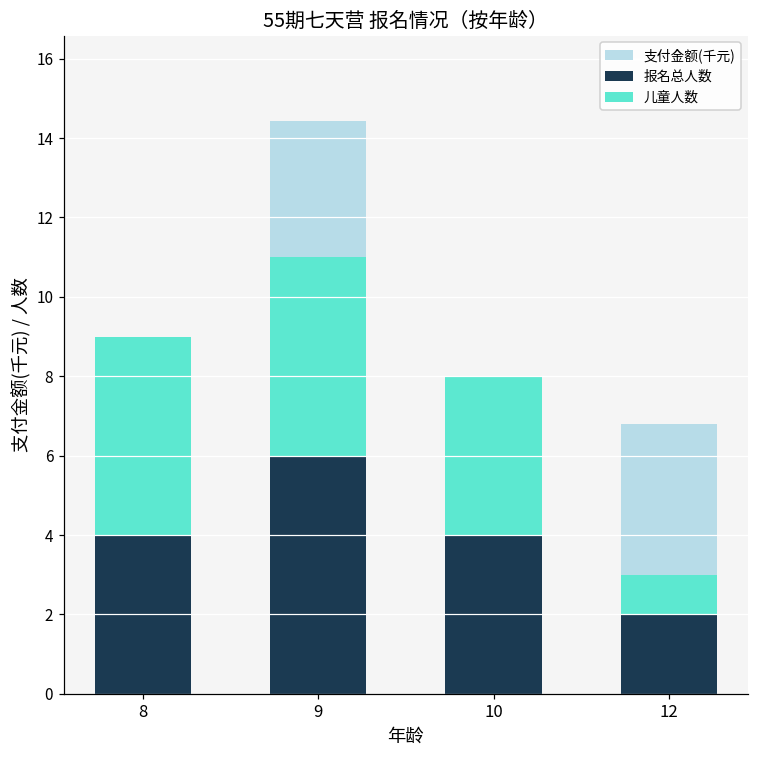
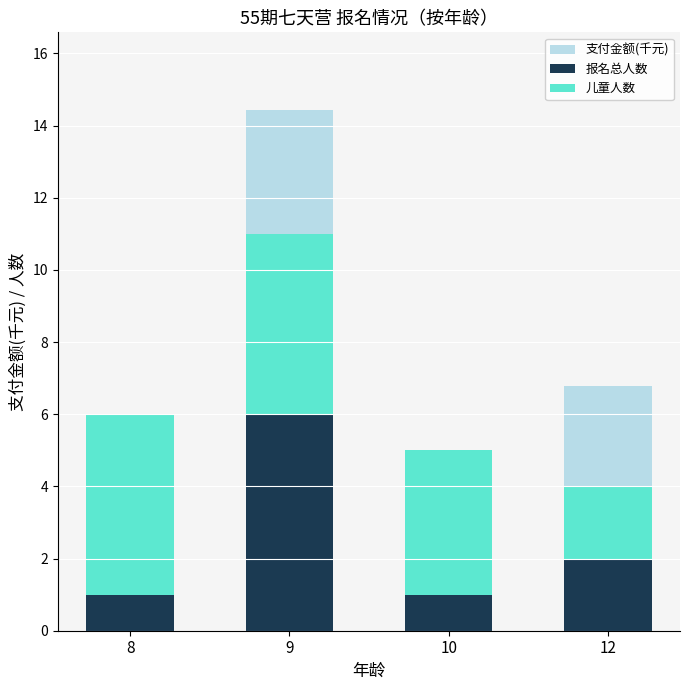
报名总人数, 8: 4 -> 1
报名总人数, 10: 4 -> 1
儿童人数, 12: 1 -> 2
